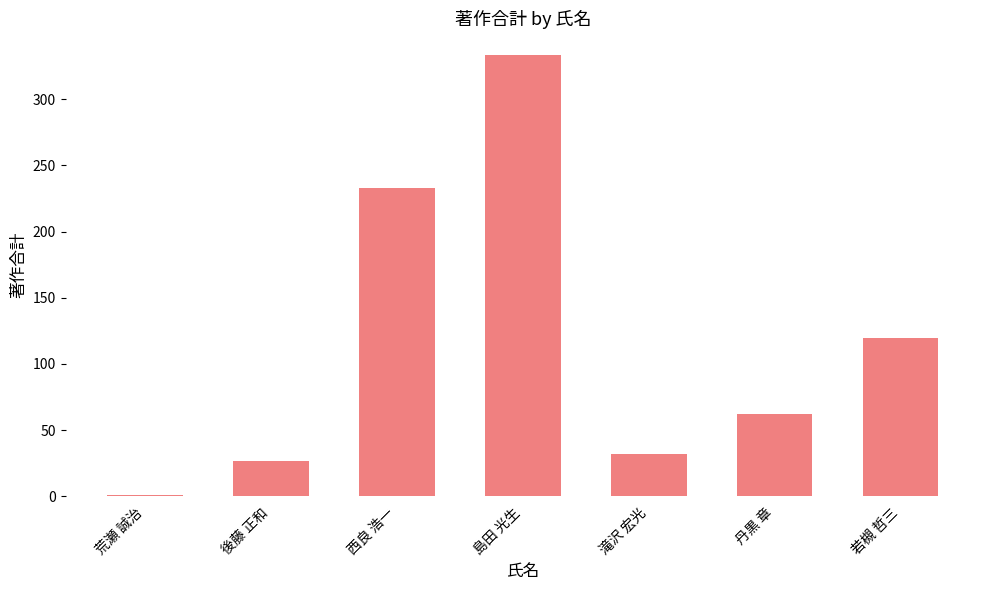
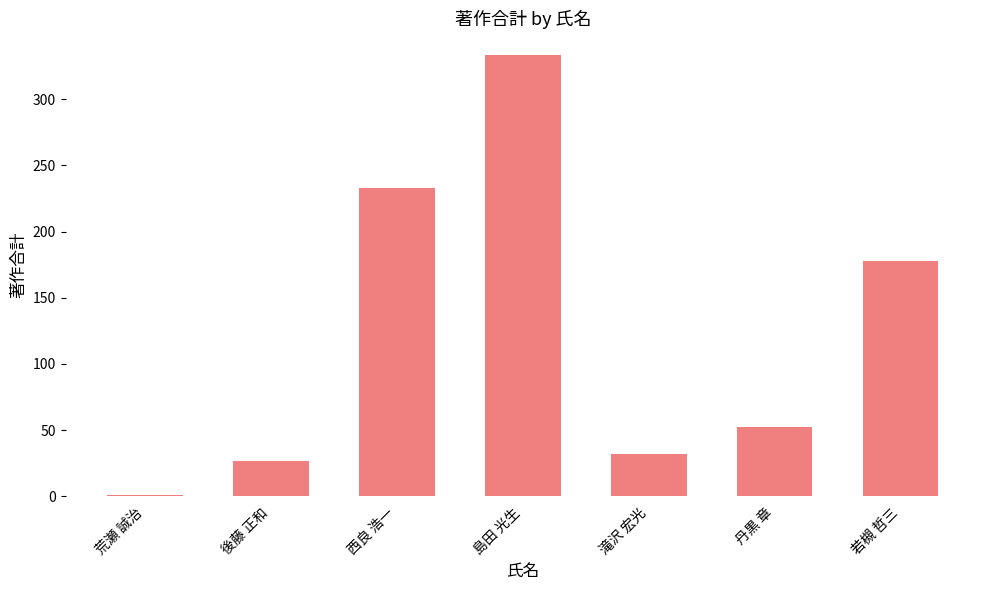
丹黒 章: 62 -> 53
若槻 哲三: 119 -> 178
